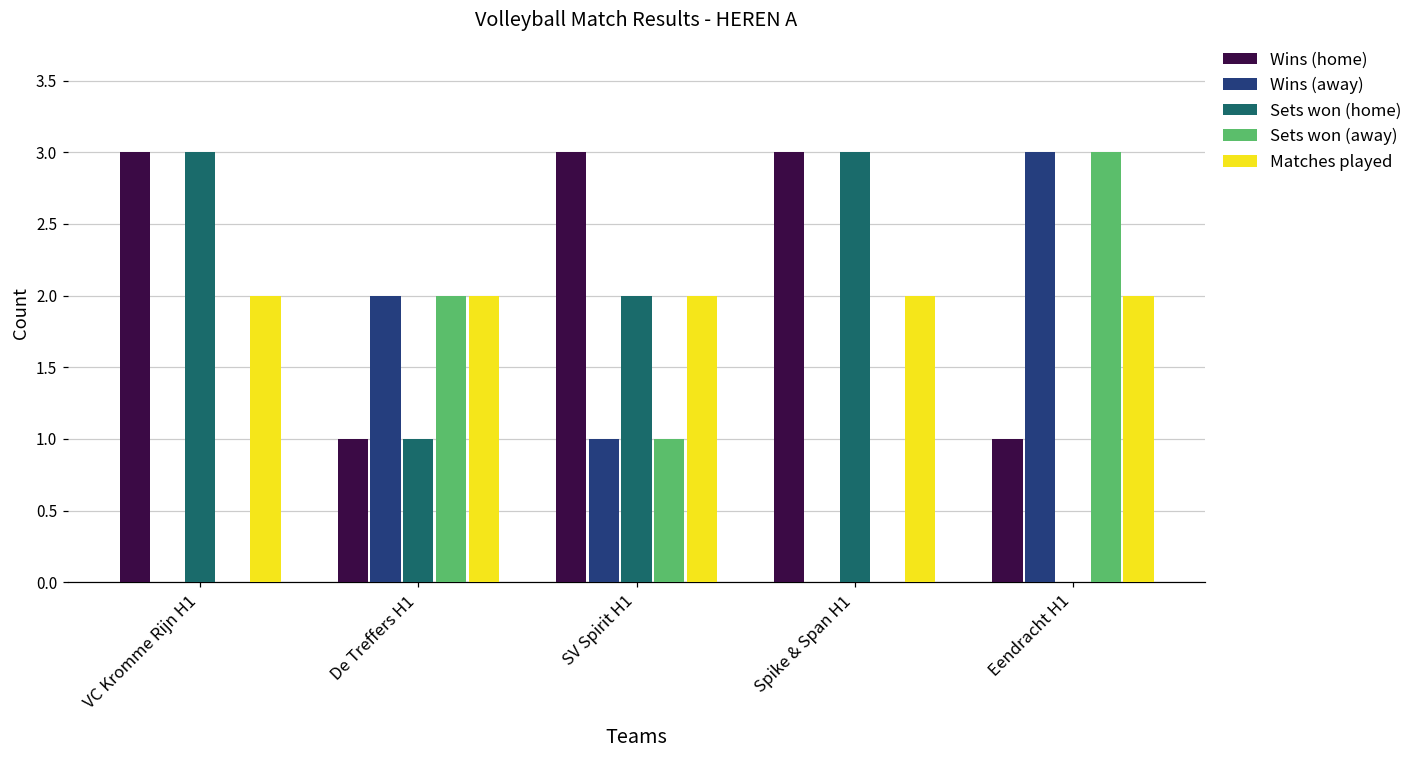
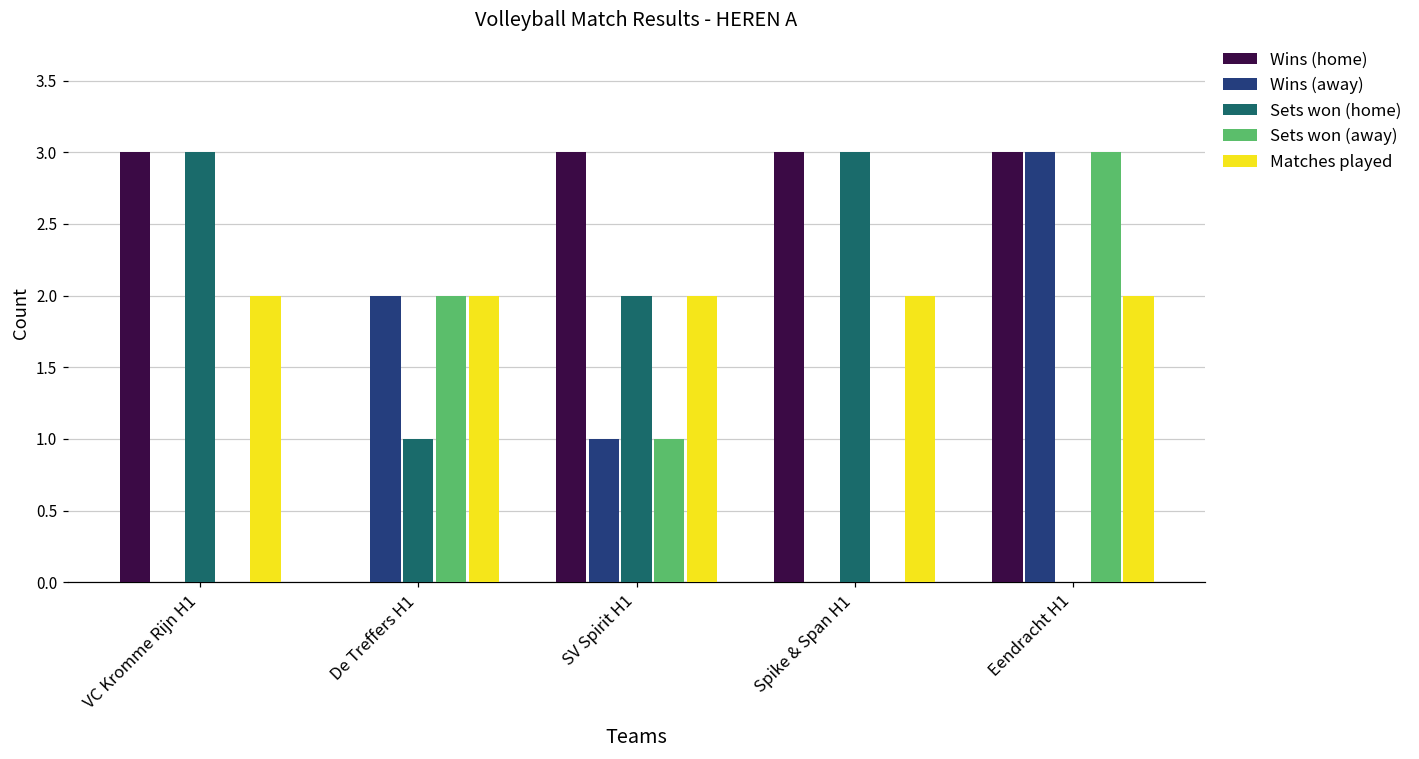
Wins (home), De Treffers H1: 1 -> 0
Wins (home), Eendracht H1: 1 -> 3
